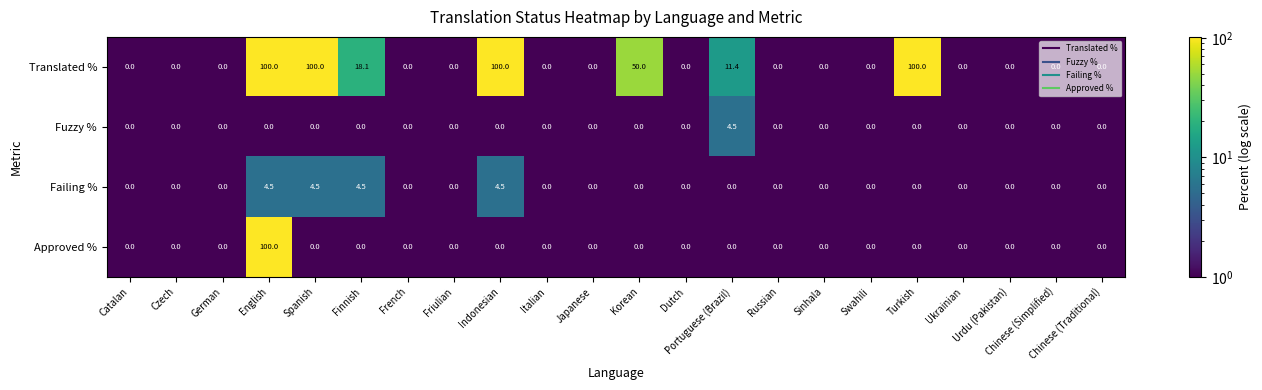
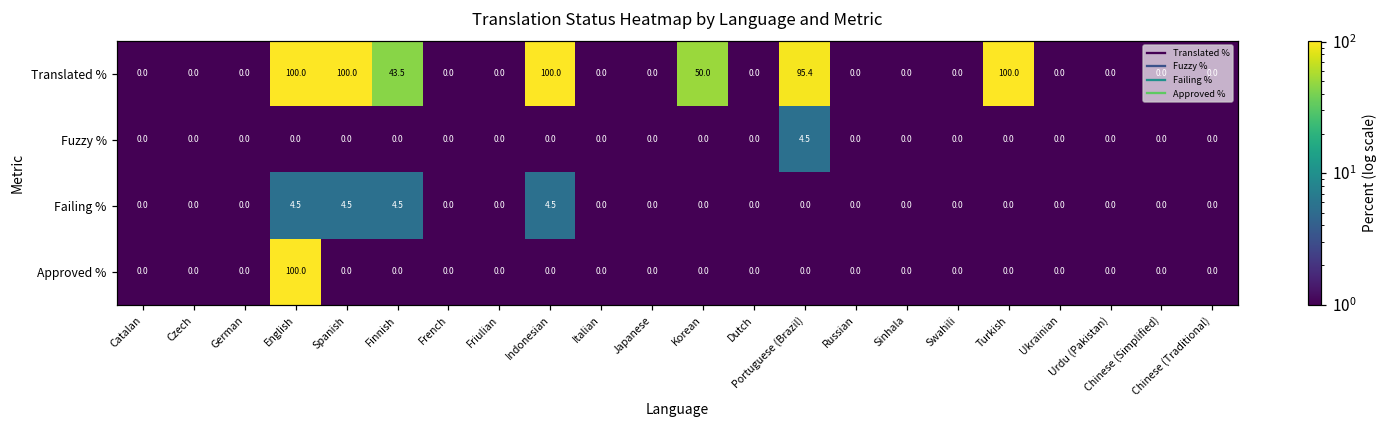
Translated %, Finnish: 18.1 -> 43.5
Translated %, Portuguese (Brazil): 11.4 -> 95.4
